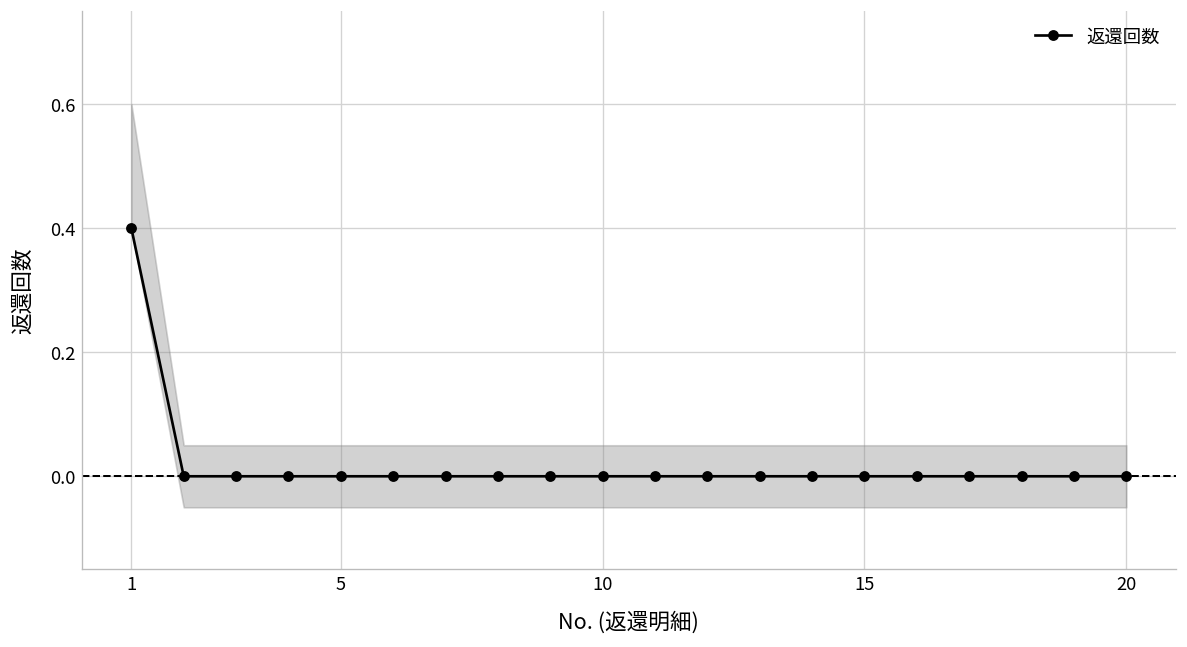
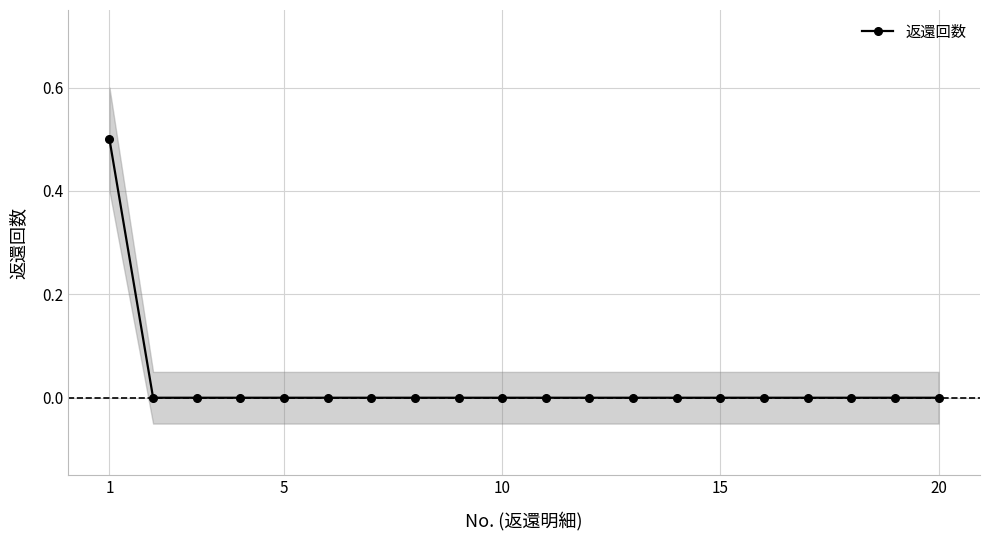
返還回数, 1: 0.4 -> 0.5
